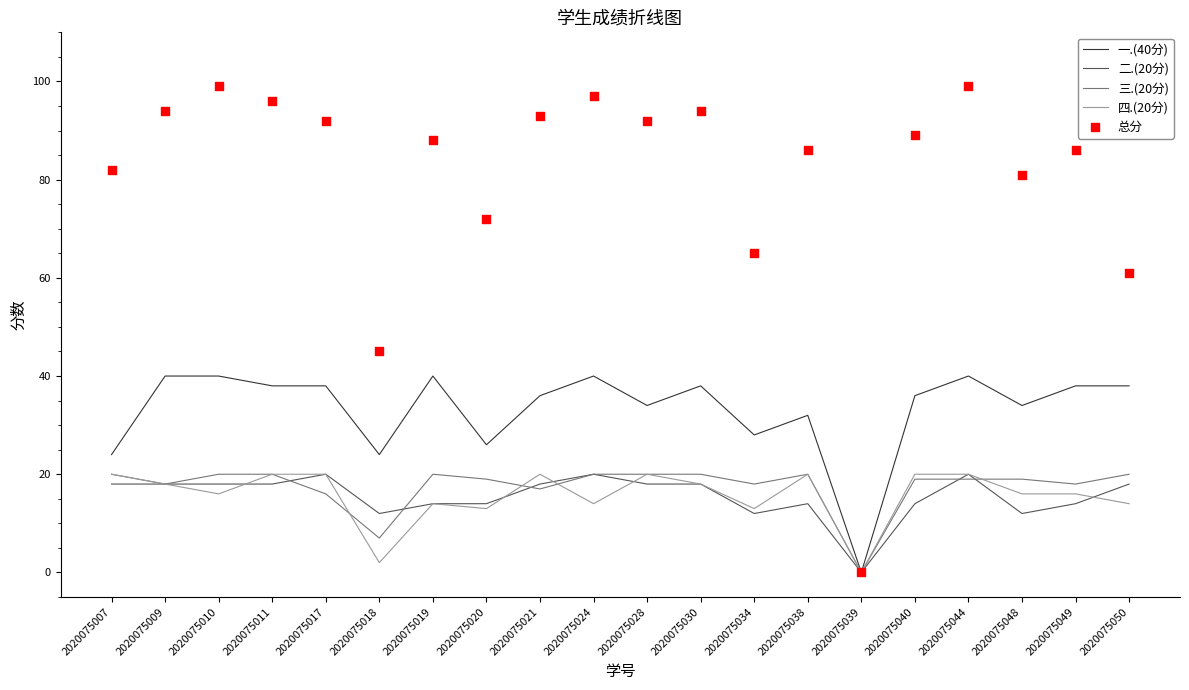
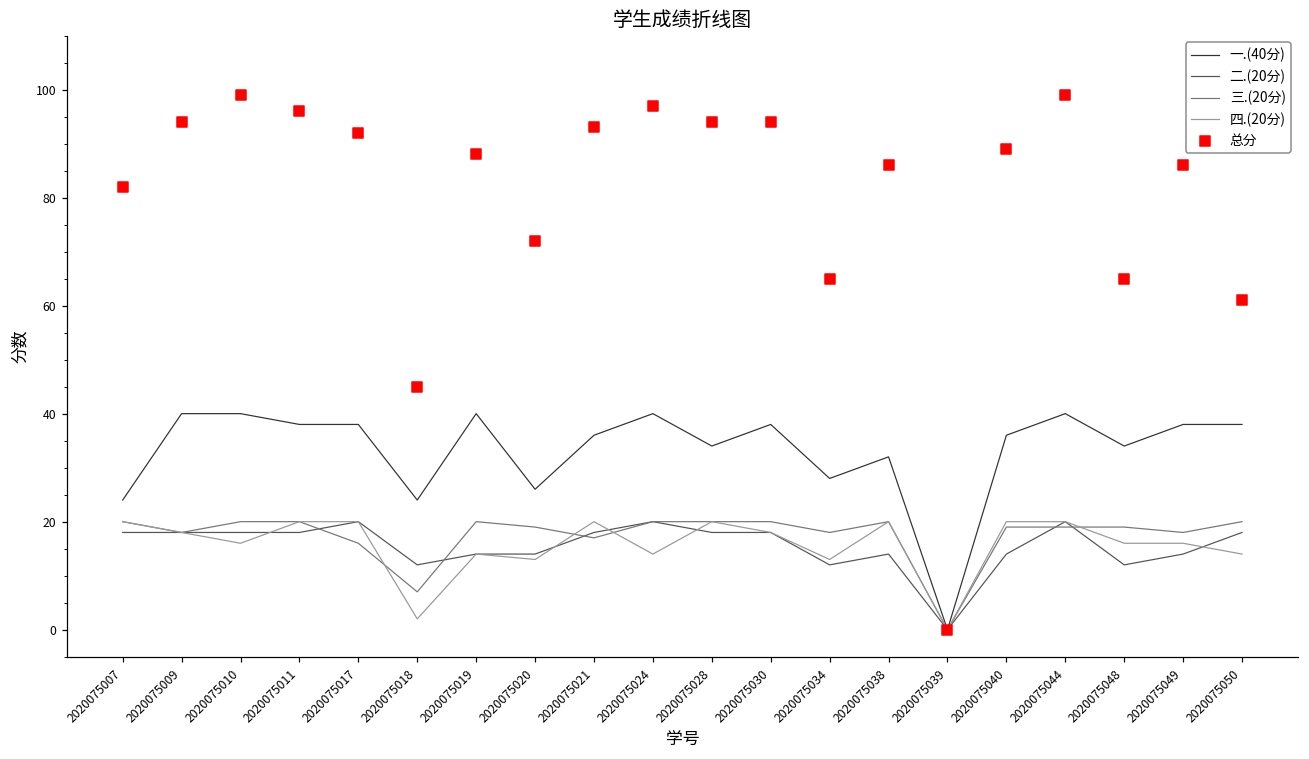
总分, 2020075028: 92 -> 94
总分, 2020075048: 81 -> 65
